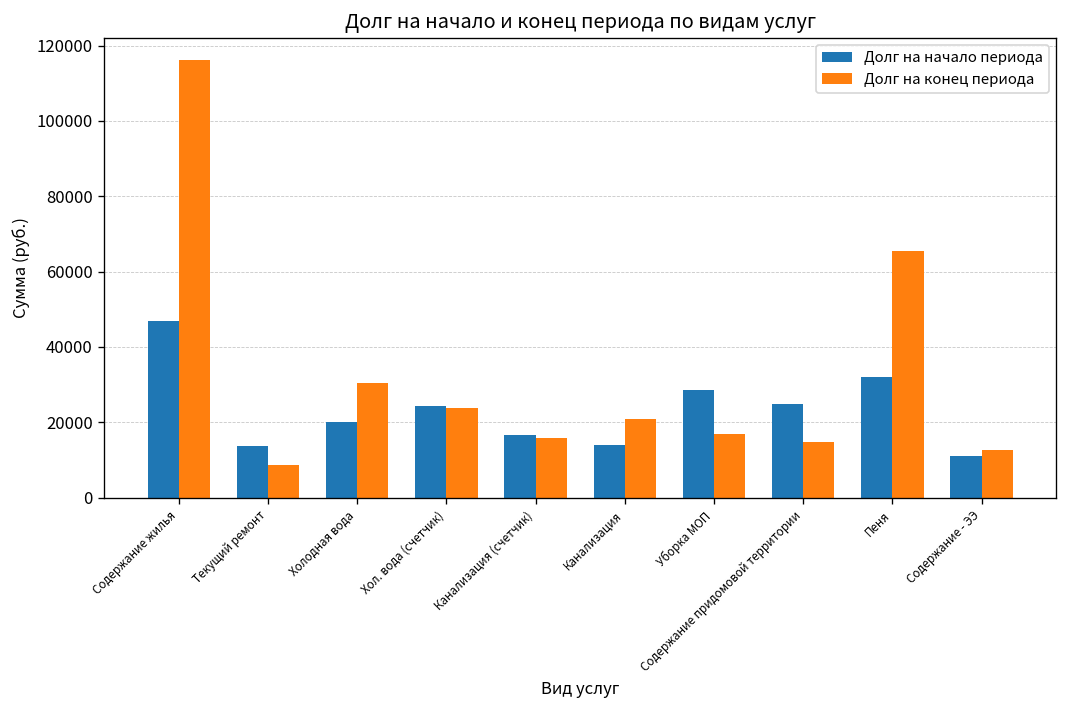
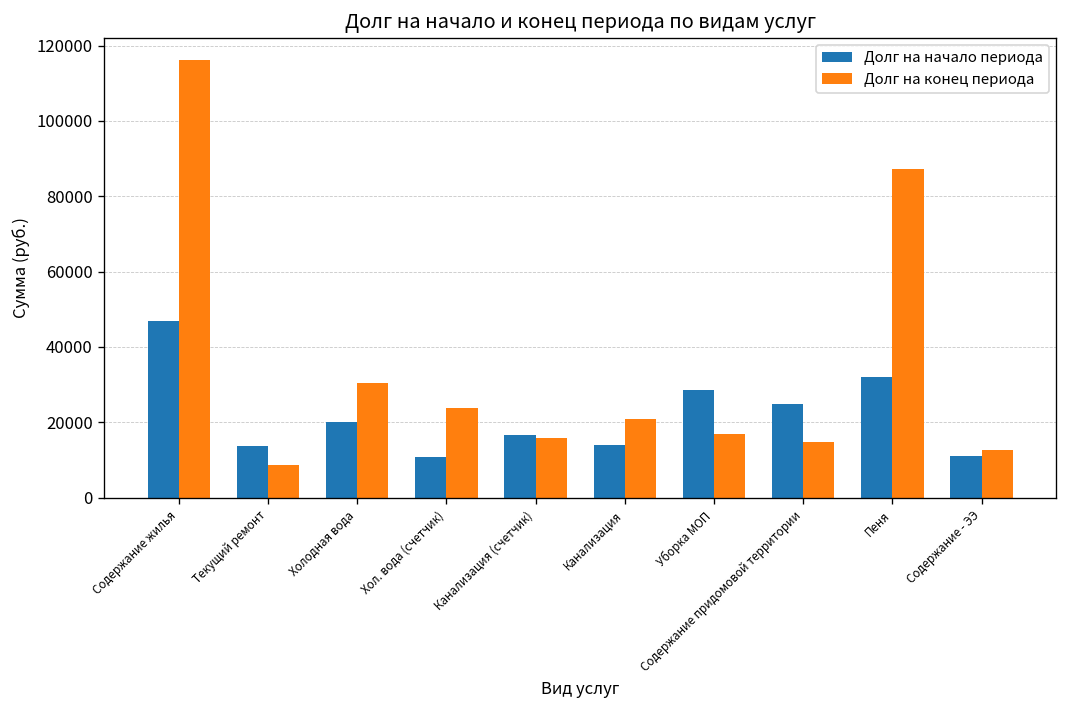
Долг на начало периода, Хол. вода (счетчик): 24000 -> 11000
Долг на конец периода, Пеня: 65000 -> 87000
